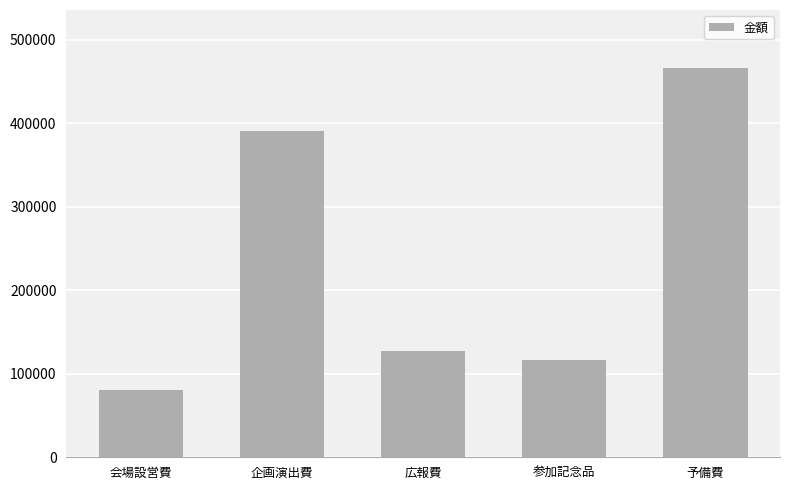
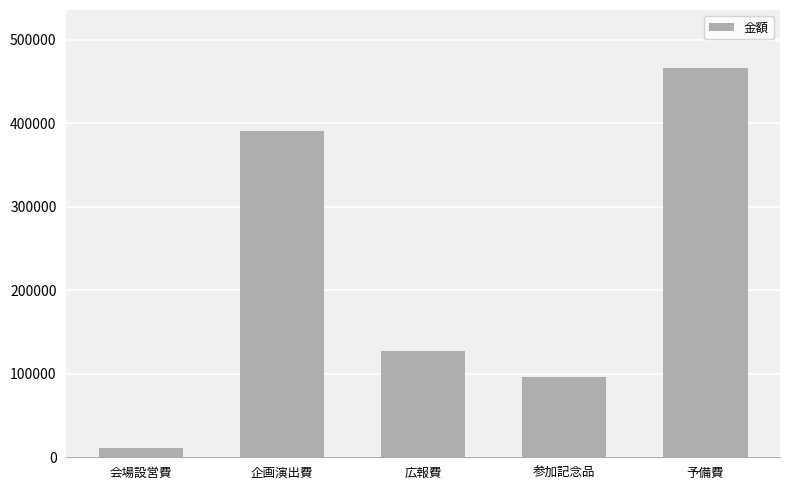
会場設営費: 80000 -> 10000
参加記念品: 120000 -> 100000
